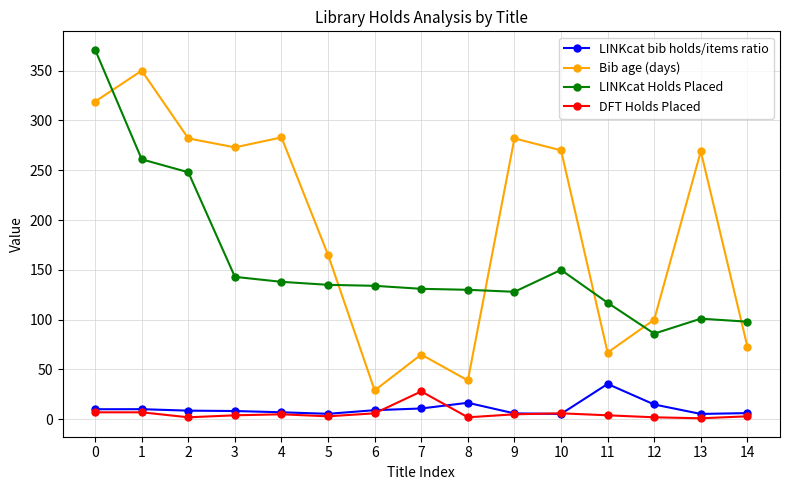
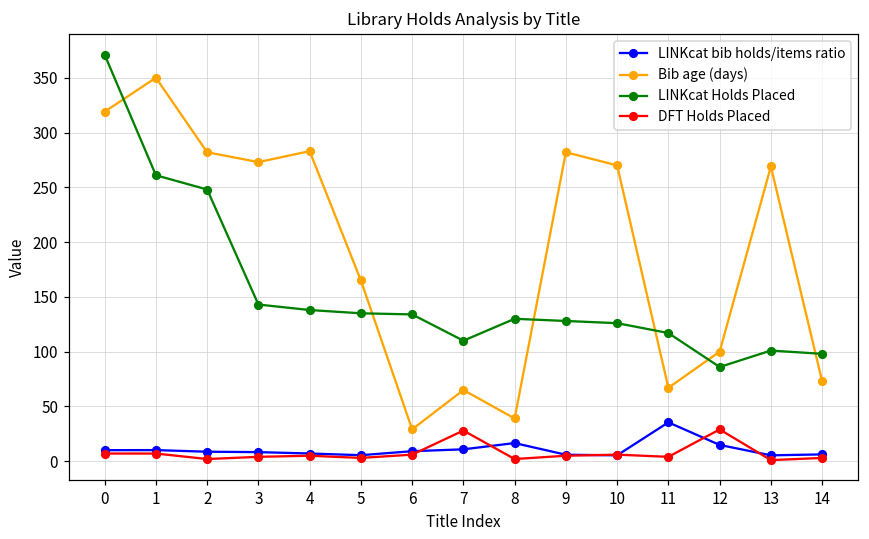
LINKcat Holds Placed, 7: 130 -> 110
LINKcat Holds Placed, 10: 150 -> 130
DFT Holds Placed, 12: 0 -> 30
